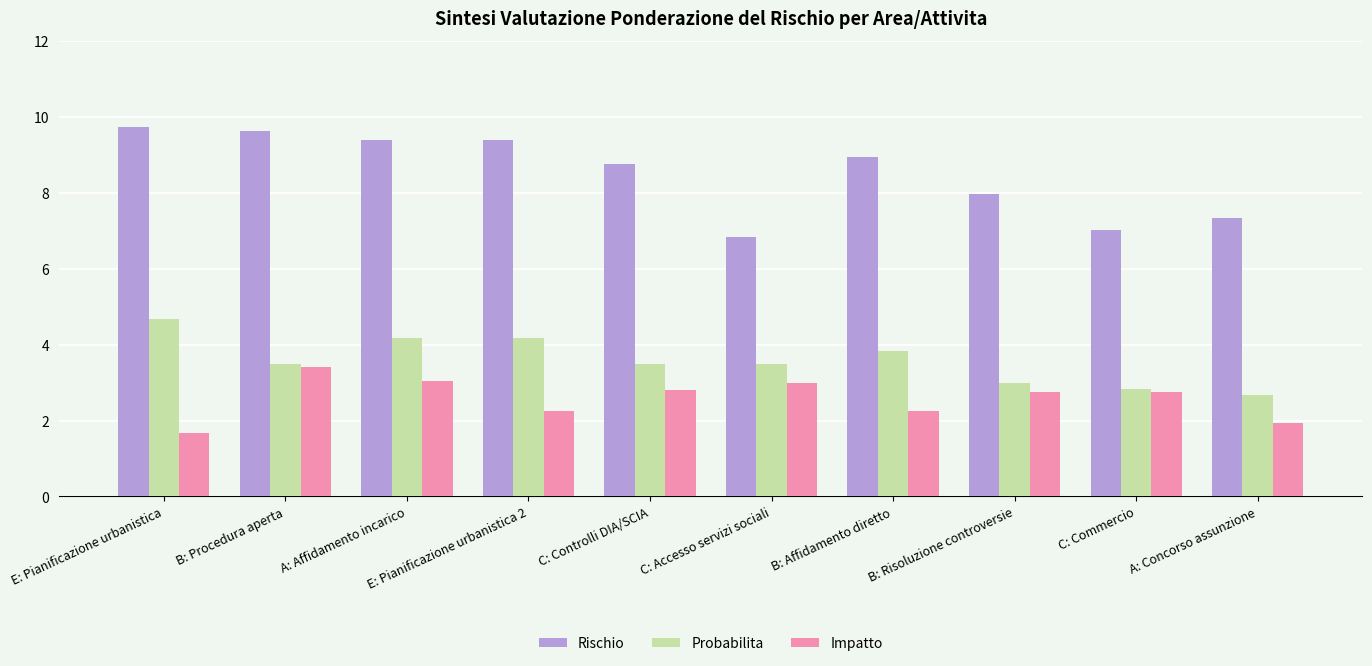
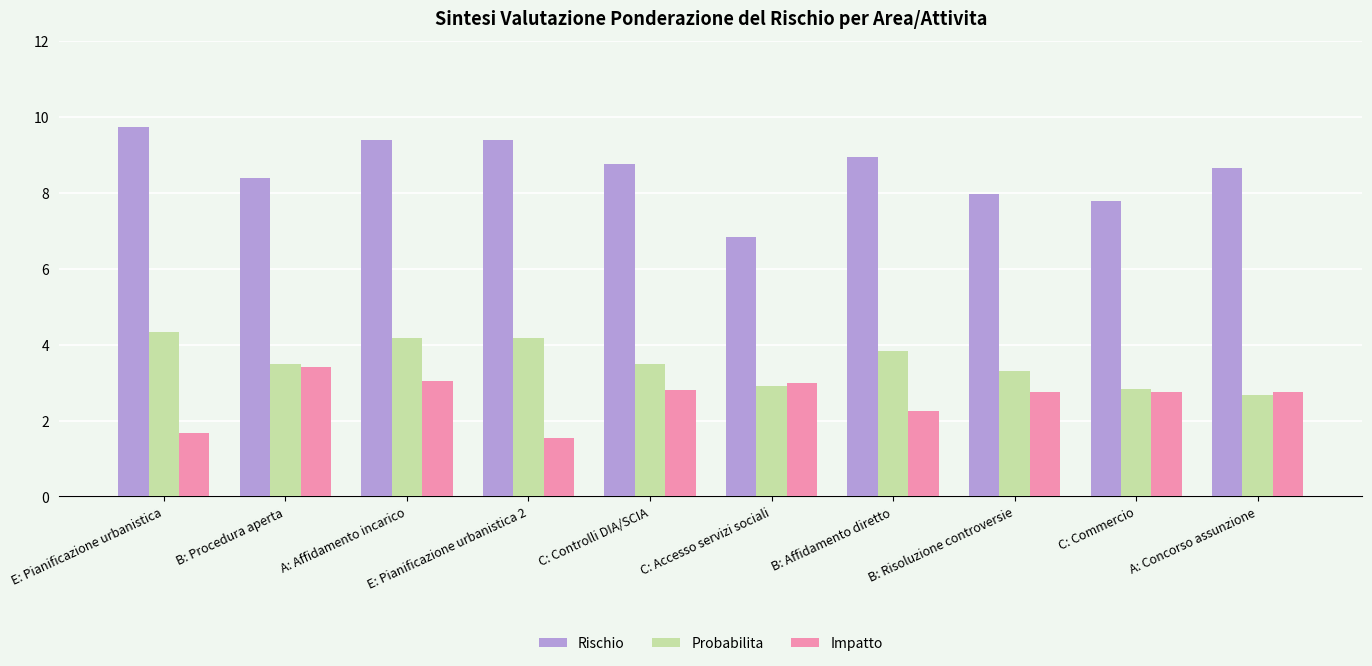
Probabilita, E: Pianificazione urbanistica: 4.7 -> 4.3
Rischio, B: Procedura aperta: 9.6 -> 8.4
Impatto, E: Pianificazione urbanistica 2: 2.3 -> 1.5
Probabilita, C: Accesso servizi sociali: 3.5 -> 2.9
Probabilita, B: Risoluzione controversie: 3.0 -> 3.3
Rischio, C: Commercio: 7.0 -> 7.8
Rischio, A: Concorso assunzione: 7.3 -> 8.7
Impatto, A: Concorso assunzione: 1.9 -> 2.8
